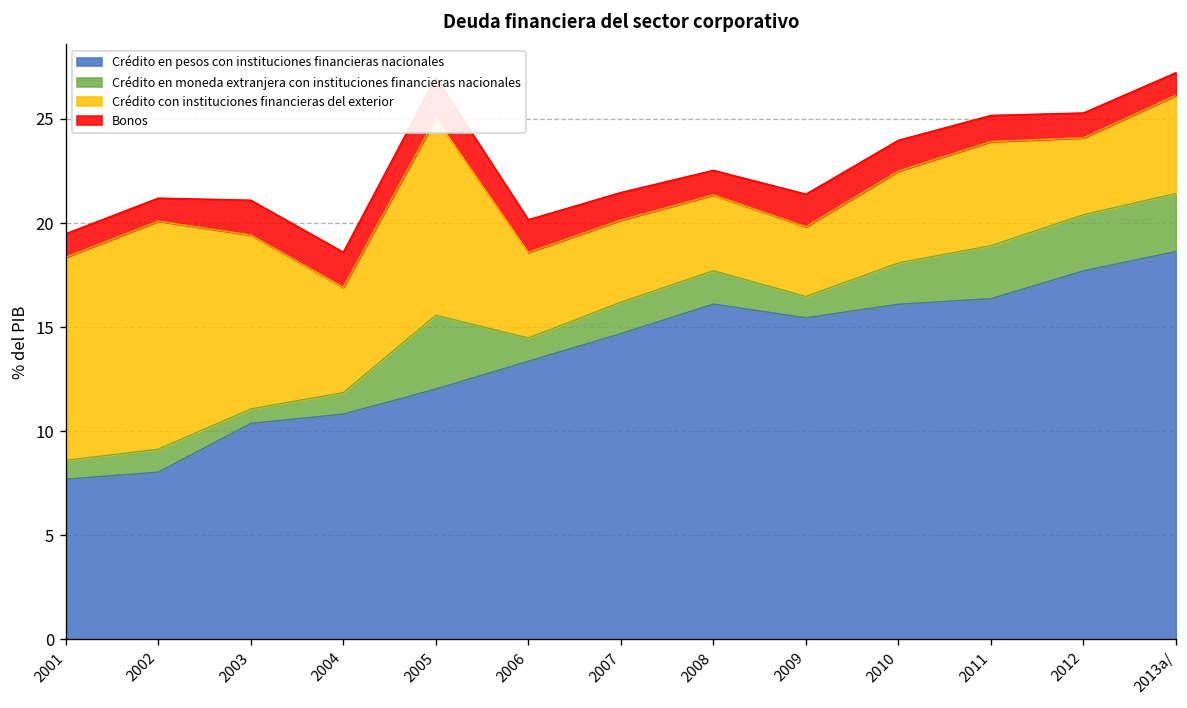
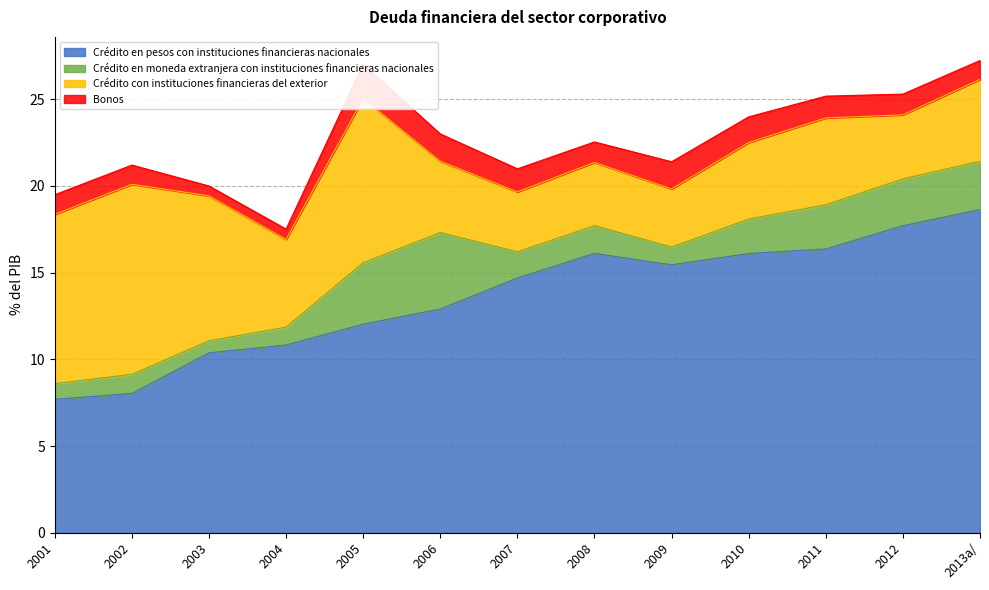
Bonos, 2003: 1.7 -> 0.6
Bonos, 2004: 1.7 -> 0.6
Crédito en pesos con instituciones financieras nacionales, 2006: 13.4 -> 12.9
Crédito en moneda extranjera con instituciones financieras nacionales, 2006: 1.1 -> 4.4
Crédito con instituciones financieras del exterior, 2007: 3.9 -> 3.5
